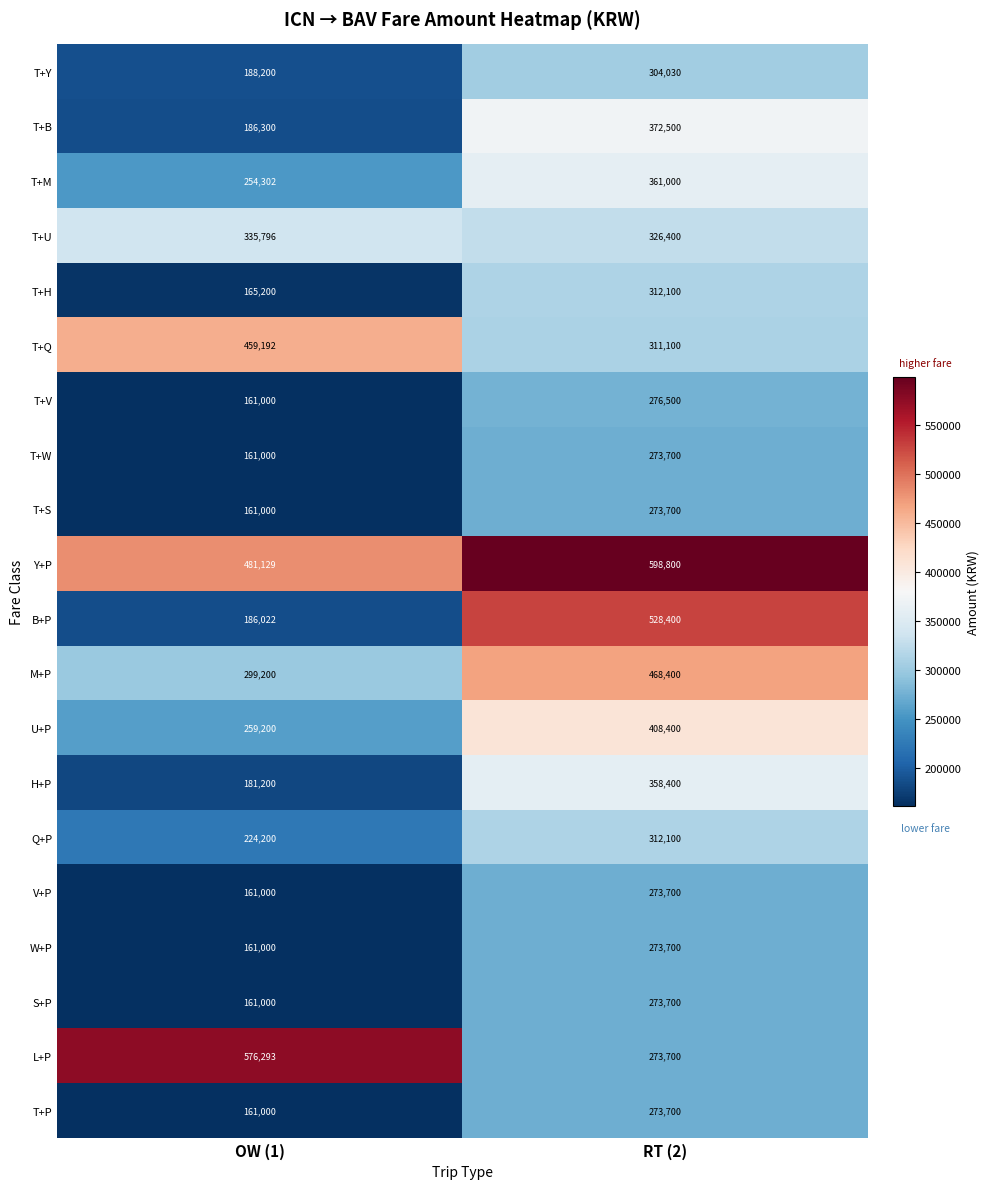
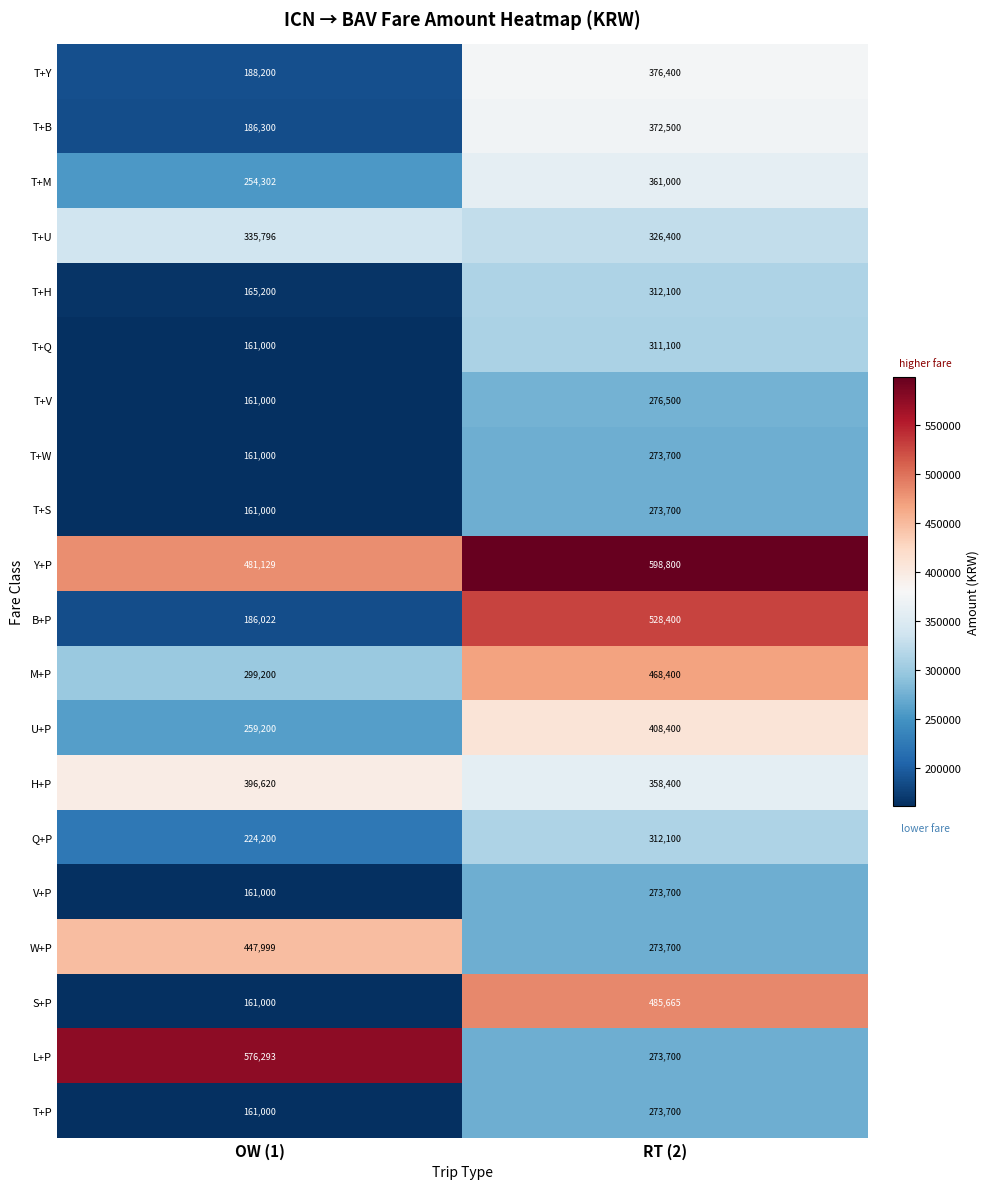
T+Y, RT (2): 304,030 -> 376,400
T+Q, OW (1): 459,192 -> 161,000
H+P, OW (1): 181,200 -> 396,620
W+P, OW (1): 161,000 -> 447,999
S+P, RT (2): 273,700 -> 485,665
